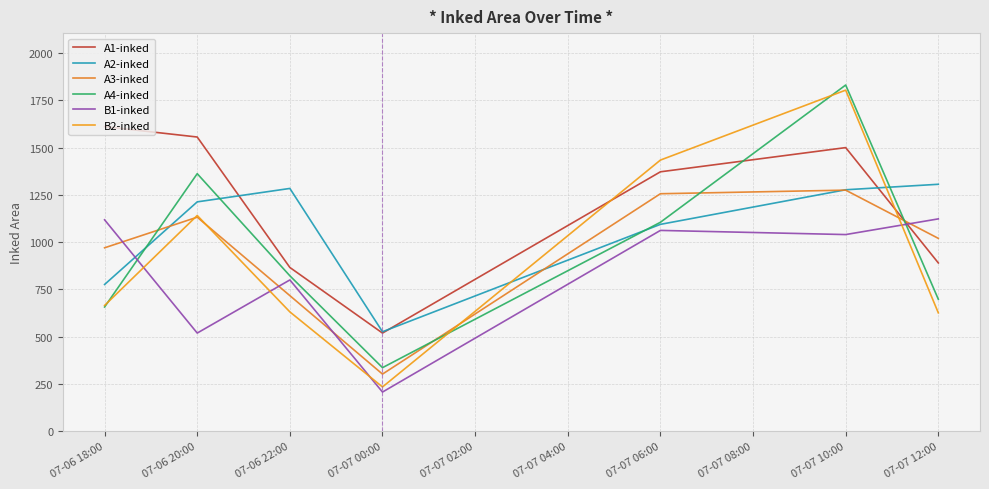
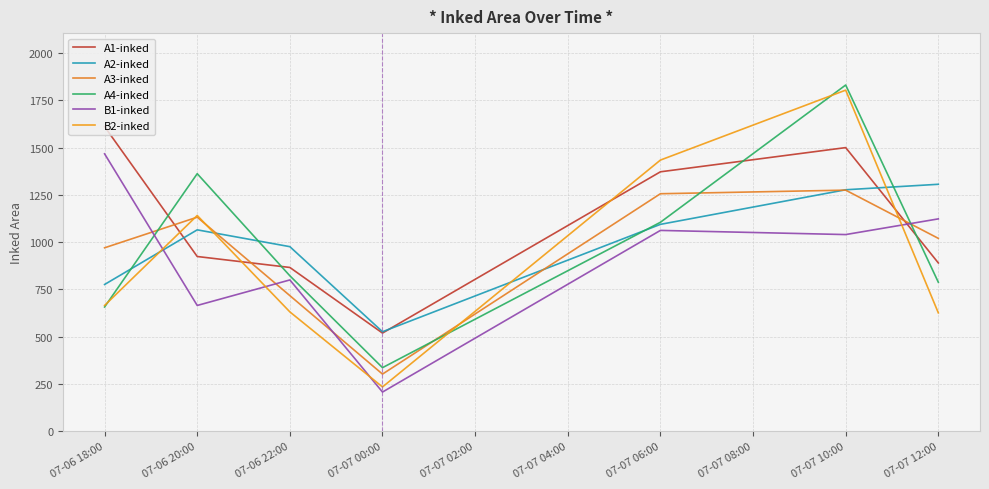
B1-inked, 07-06 18:00: 1120 -> 1470
A1-inked, 07-06 20:00: 1560 -> 920
A2-inked, 07-06 20:00: 1210 -> 1070
B1-inked, 07-06 20:00: 520 -> 670
A2-inked, 07-06 22:00: 1280 -> 980
A4-inked, 07-07 12:00: 700 -> 790
